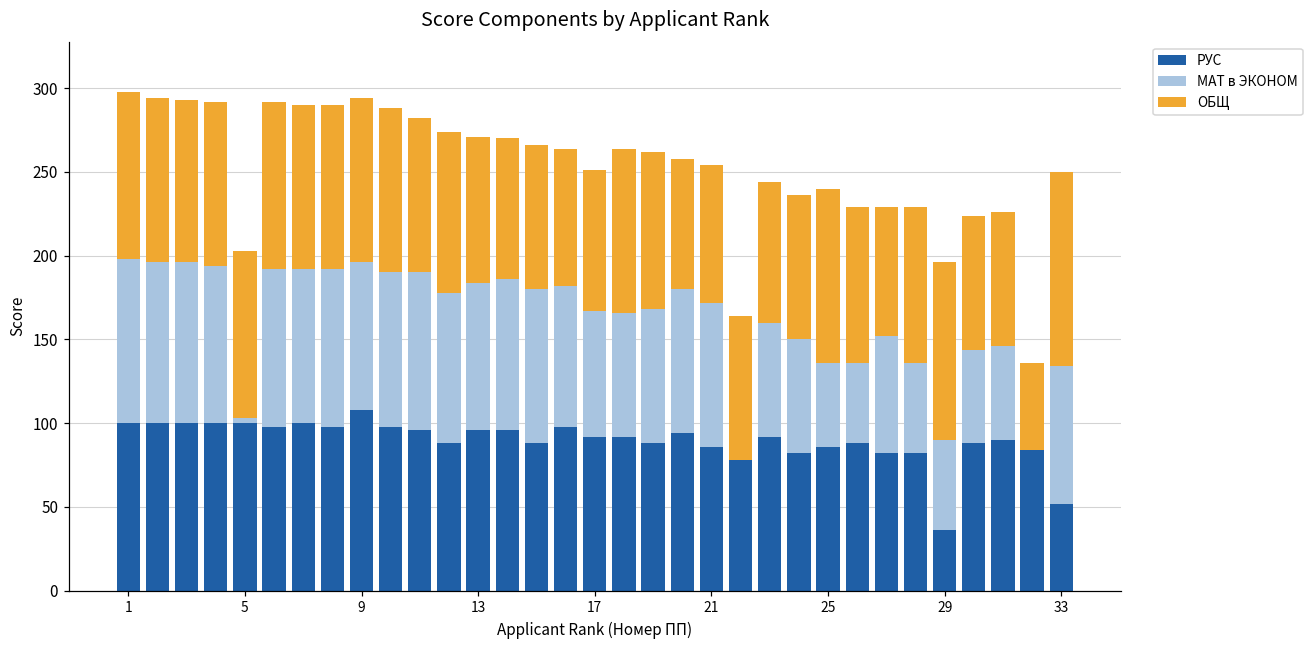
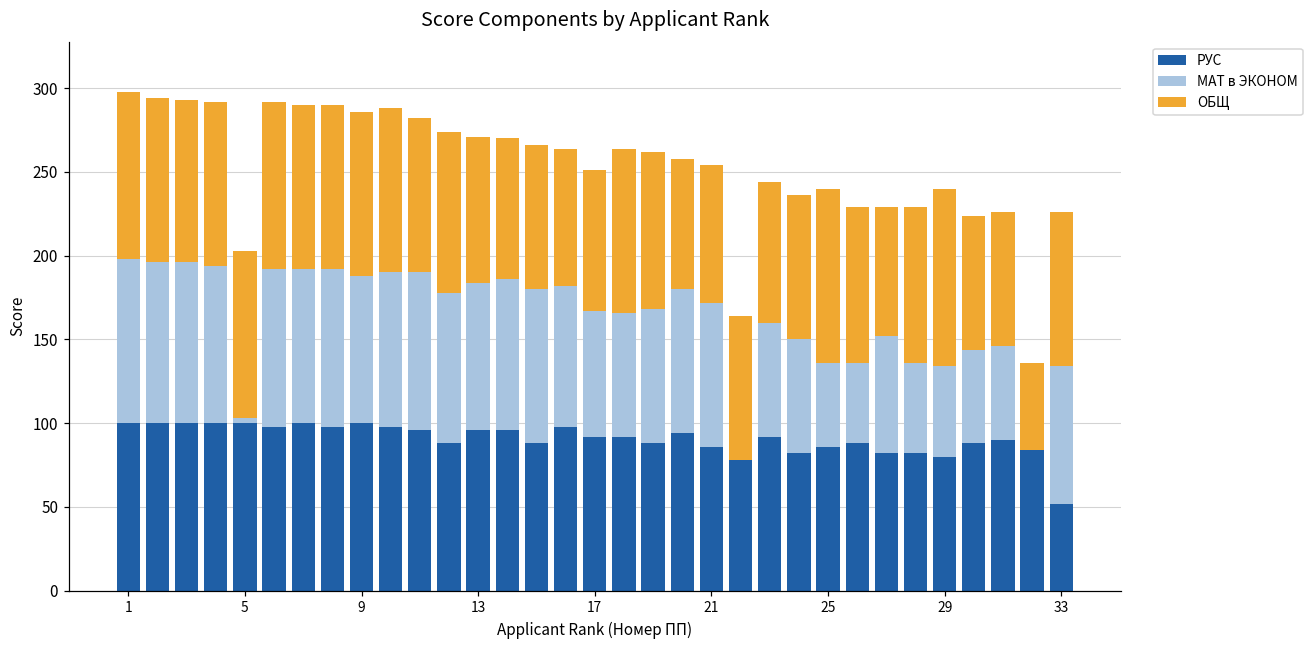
РУС, 9: 108 -> 100
РУС, 29: 36 -> 80
ОБЩ, 33: 116 -> 92
